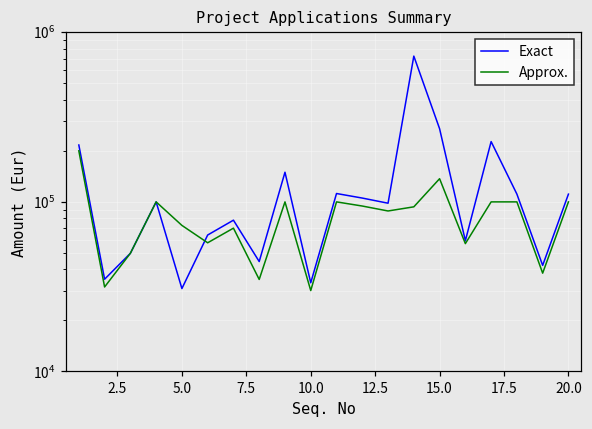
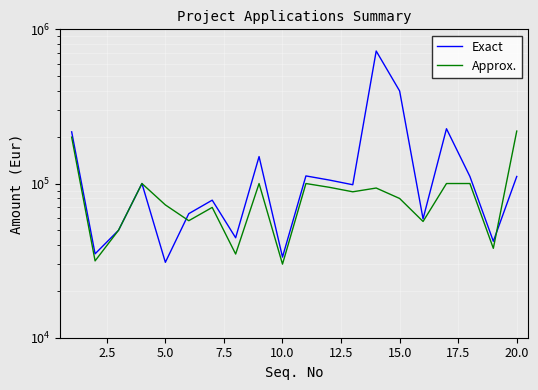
Exact, 15.0: 270000 -> 400000
Approx., 15.0: 140000 -> 80000
Approx., 20.0: 100000 -> 220000
